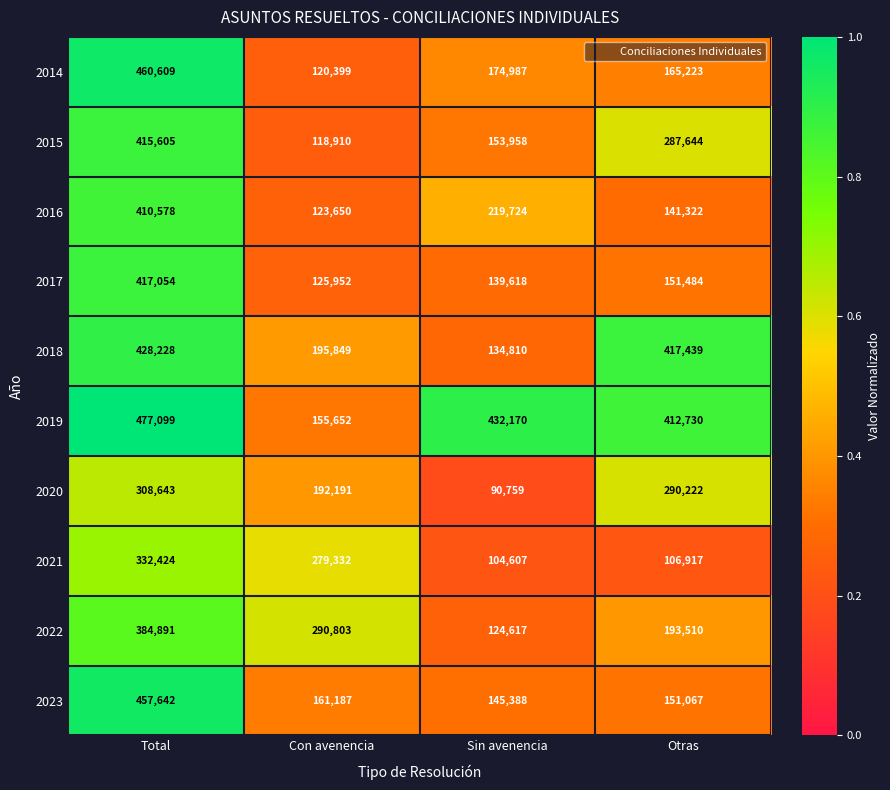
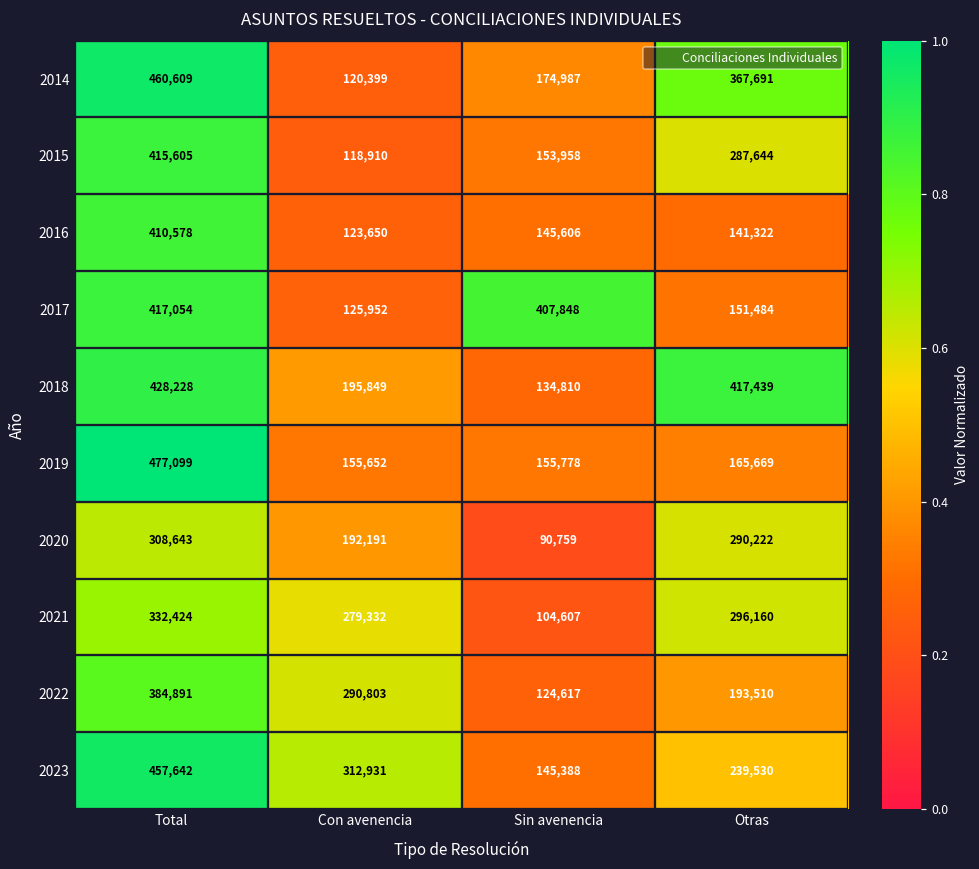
2014, Otras: 165,223 -> 367,691
2016, Sin avenencia: 219,724 -> 145,606
2017, Sin avenencia: 139,618 -> 407,848
2019, Sin avenencia: 432,170 -> 155,778
2019, Otras: 412,730 -> 165,669
2021, Otras: 106,917 -> 296,160
2023, Con avenencia: 161,187 -> 312,931
2023, Otras: 151,067 -> 239,530
